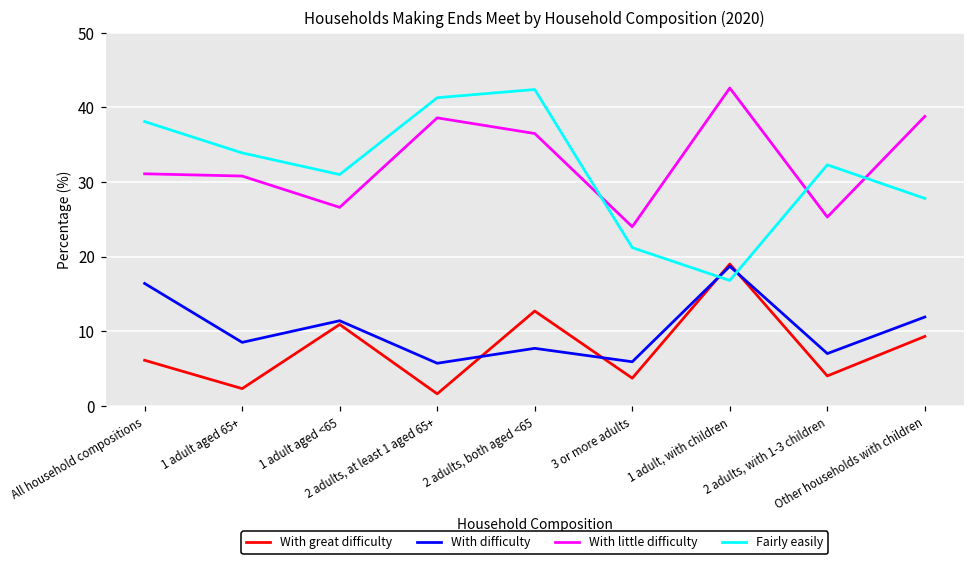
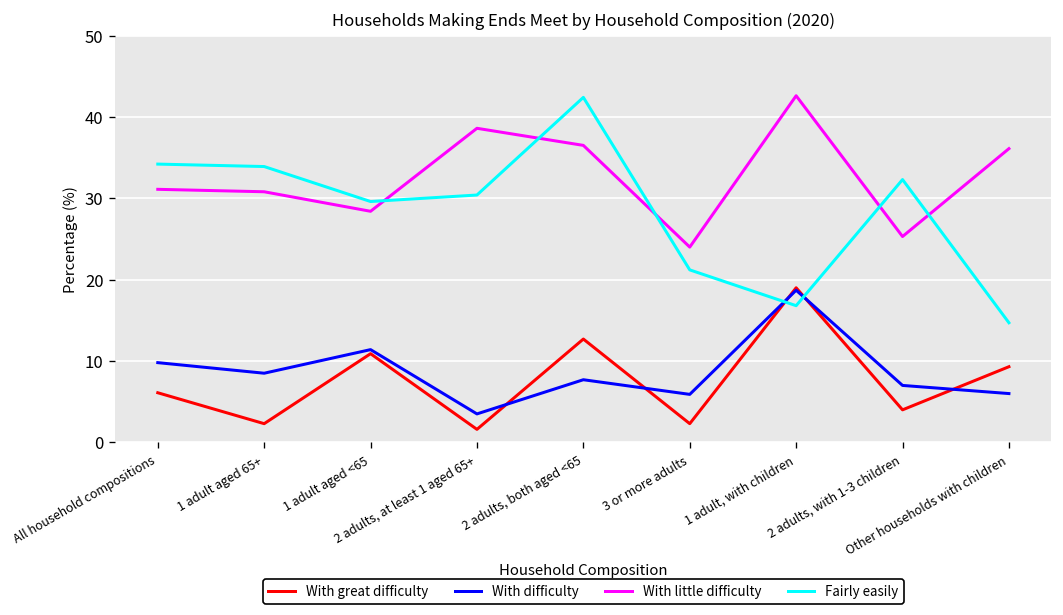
With difficulty, All household compositions: 16 -> 10
Fairly easily, All household compositions: 38 -> 34
With little difficulty, 1 adult aged <65: 27 -> 28
Fairly easily, 1 adult aged <65: 31 -> 30
With difficulty, 2 adults, at least 1 aged 65+: 6 -> 4
Fairly easily, 2 adults, at least 1 aged 65+: 41 -> 30
With great difficulty, 3 or more adults: 4 -> 2
With difficulty, Other households with children: 12 -> 6
With little difficulty, Other households with children: 39 -> 36
Fairly easily, Other households with children: 28 -> 15
